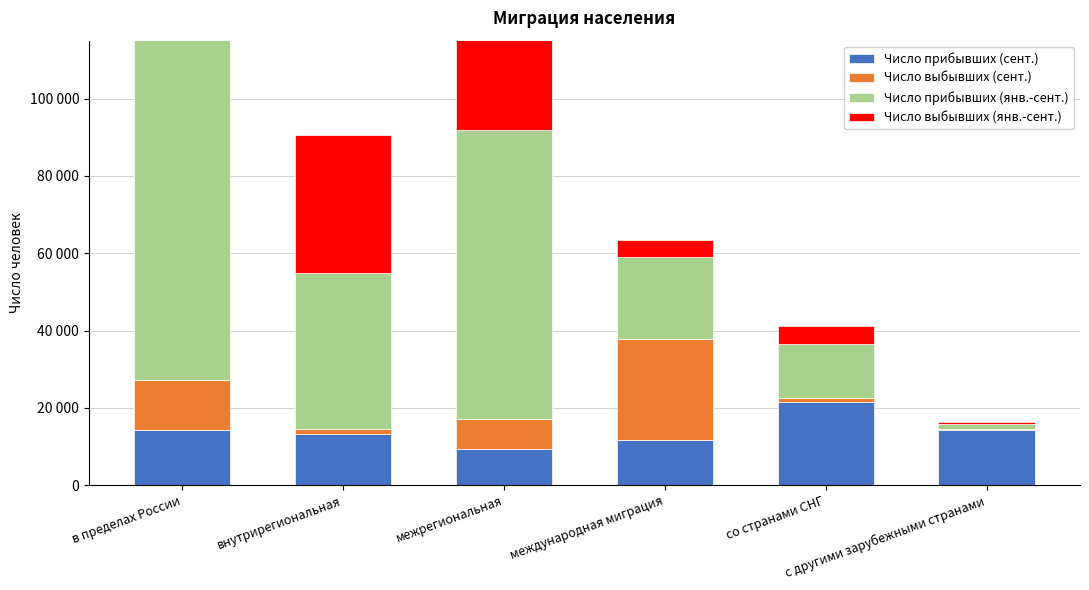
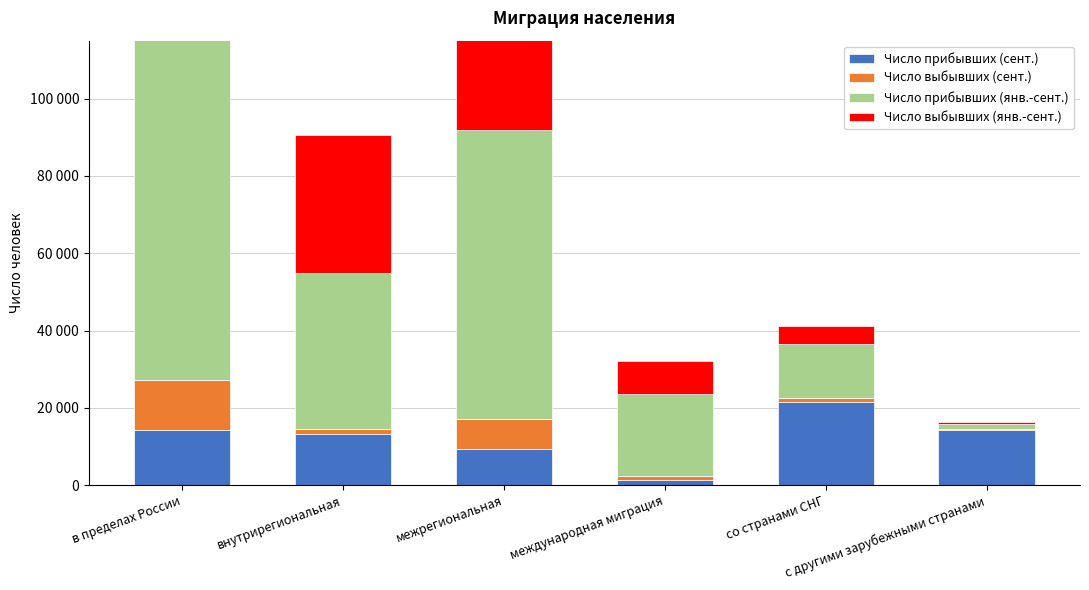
Число прибывших (сент.), международная миграция: 12000 -> 1000
Число выбывших (сент.), международная миграция: 26000 -> 1000
Число выбывших (янв.-сент.), международная миграция: 4000 -> 9000
